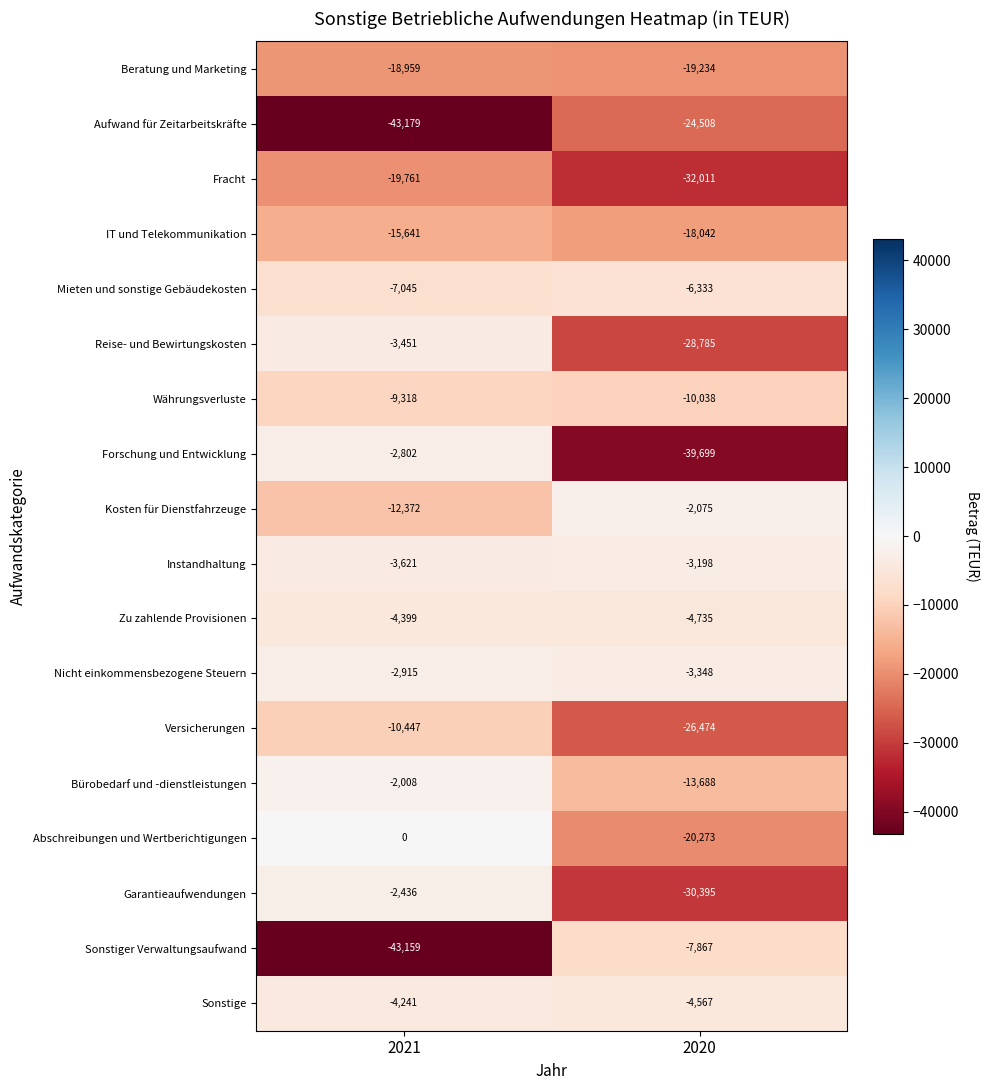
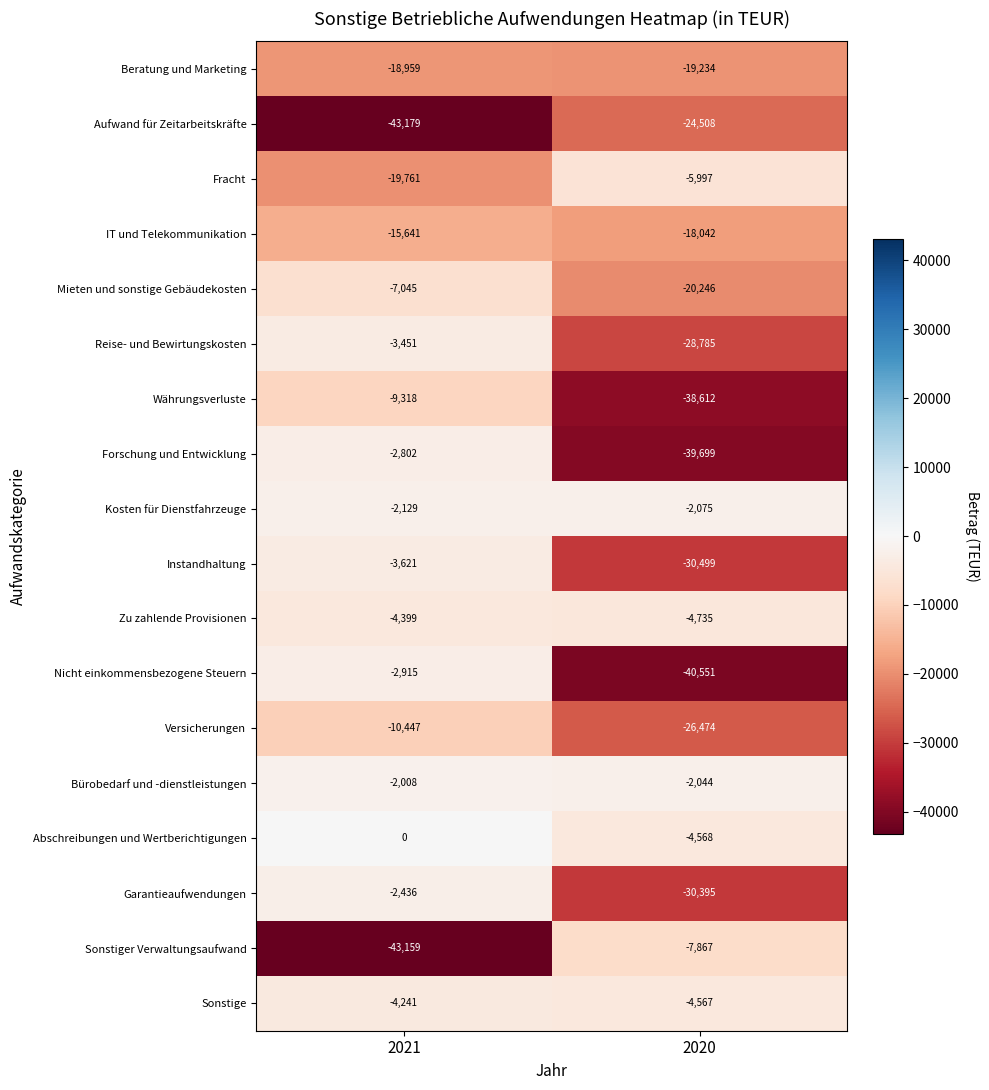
Fracht, 2020: -32,011 -> -5,997
Mieten und sonstige Gebäudekosten, 2020: -6,333 -> -20,246
Währungsverluste, 2020: -10,038 -> -38,612
Kosten für Dienstfahrzeuge, 2021: -12,372 -> -2,129
Instandhaltung, 2020: -3,198 -> -30,499
Nicht einkommensbezogene Steuern, 2020: -3,348 -> -40,551
Bürobedarf und -dienstleistungen, 2020: -13,688 -> -2,044
Abschreibungen und Wertberichtigungen, 2020: -20,273 -> -4,568
